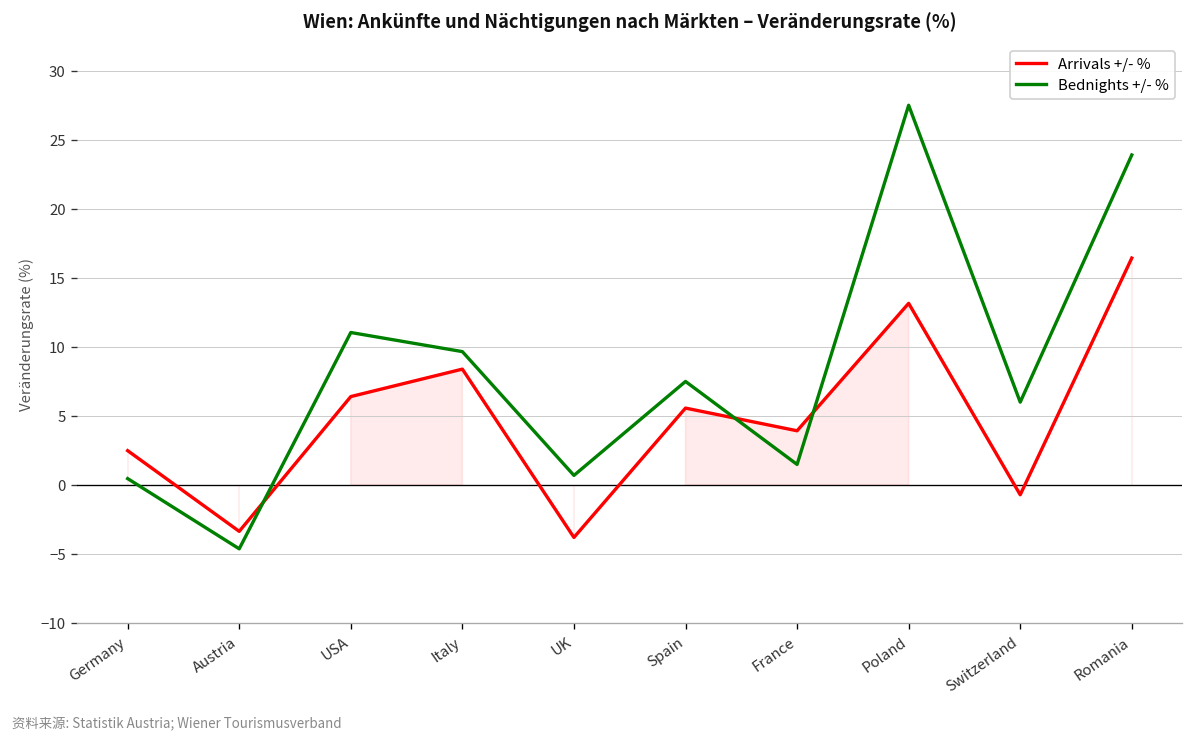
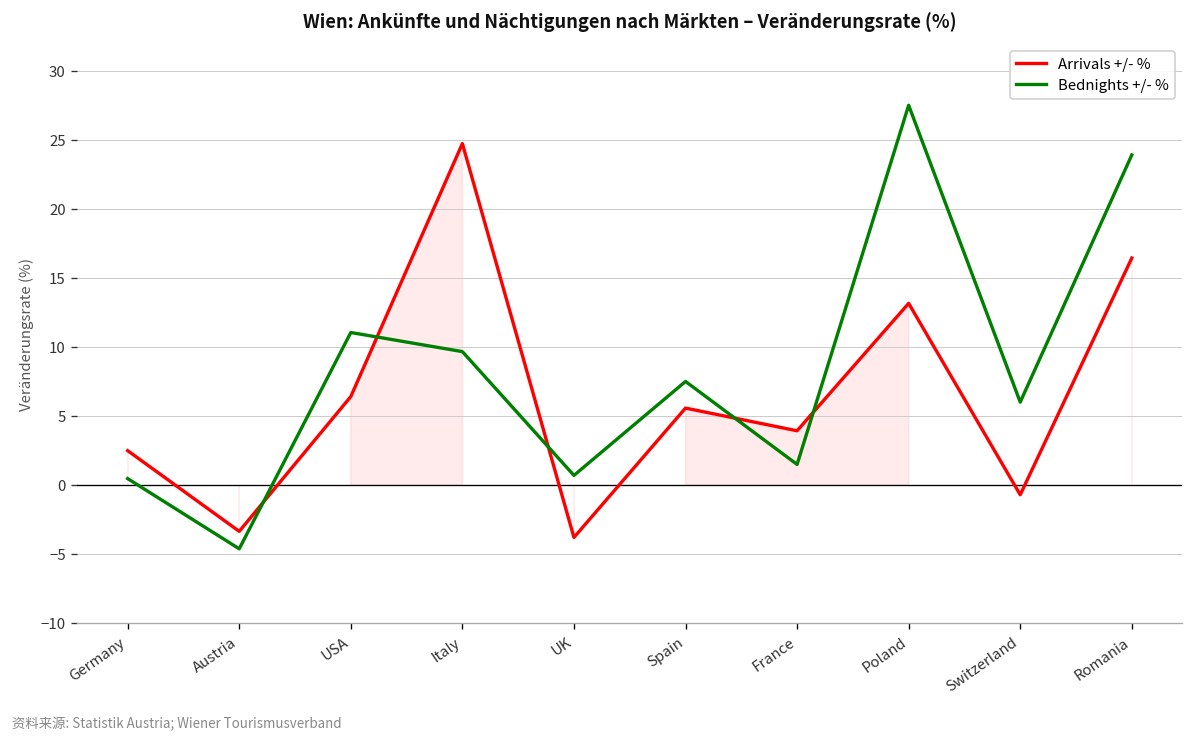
Arrivals +/- %, Italy: 8.4 -> 24.7
